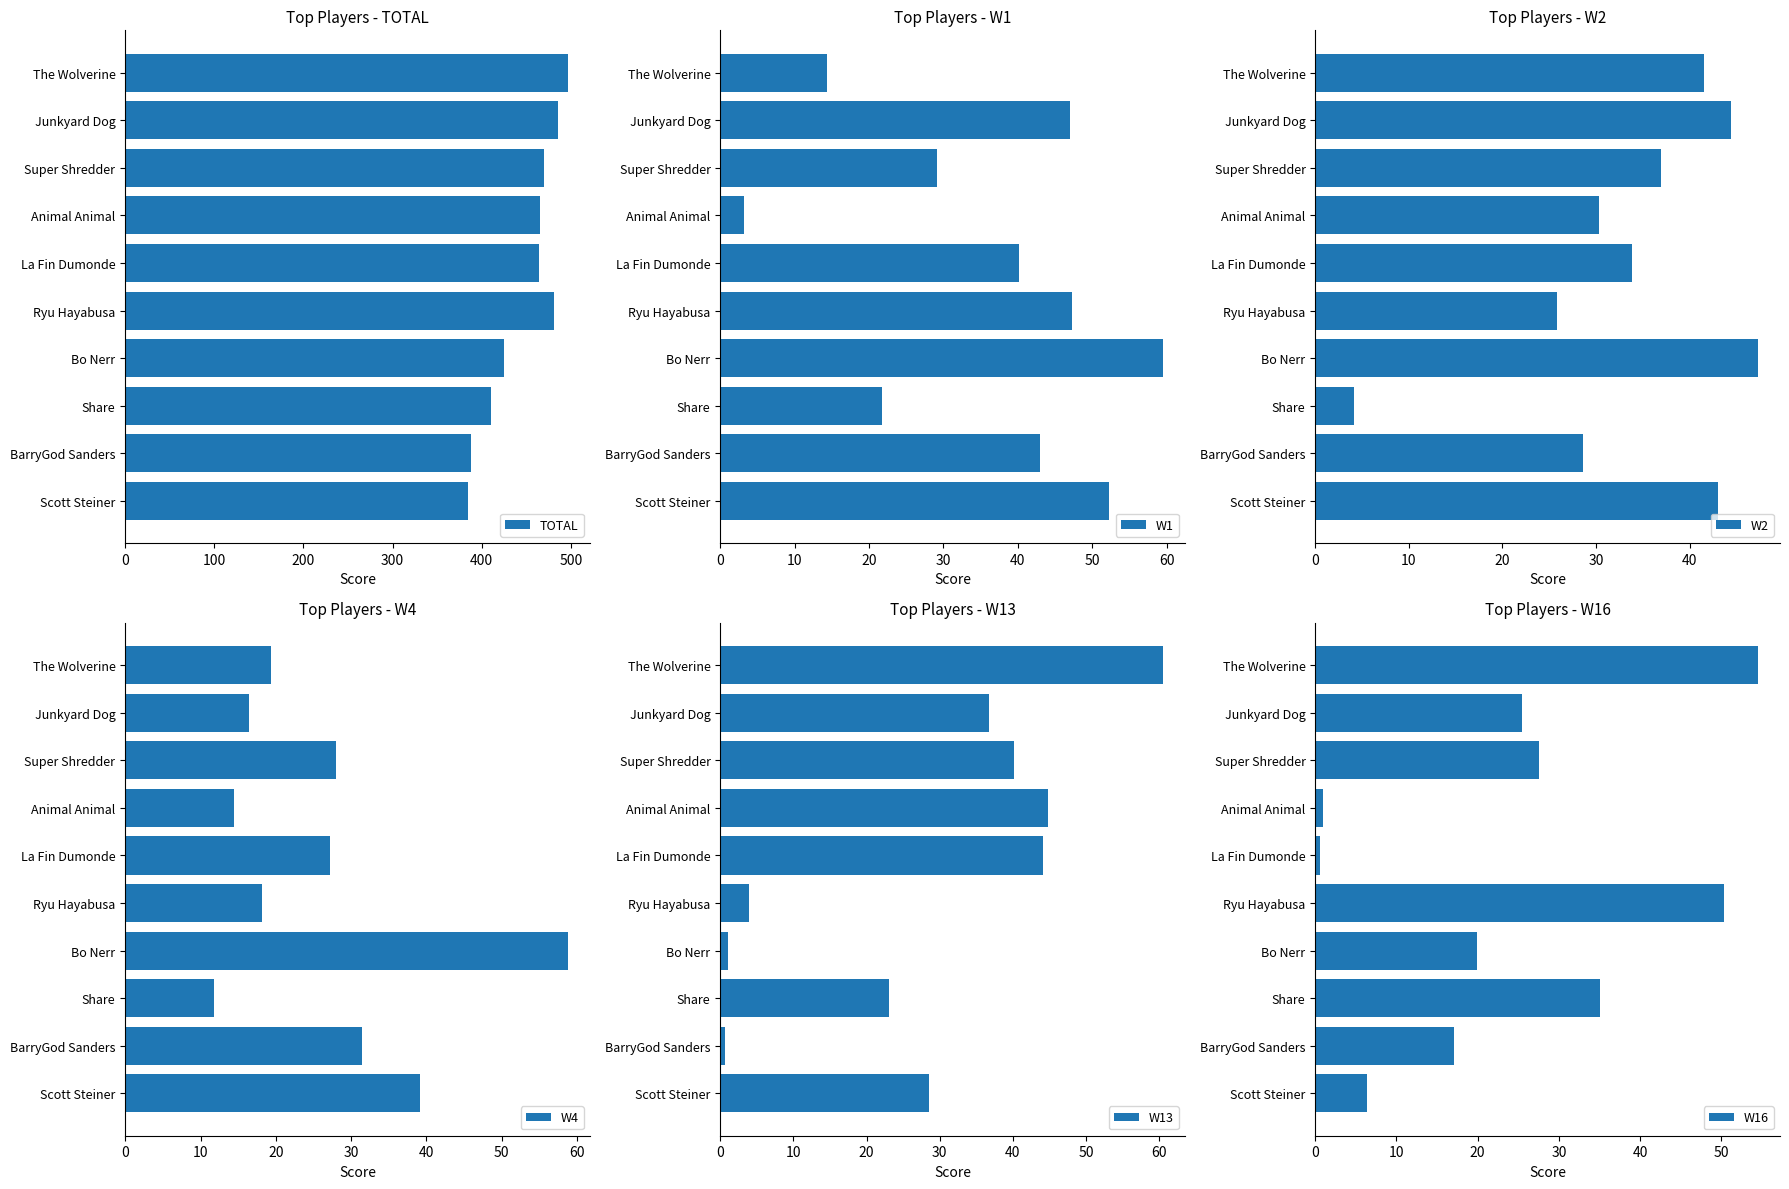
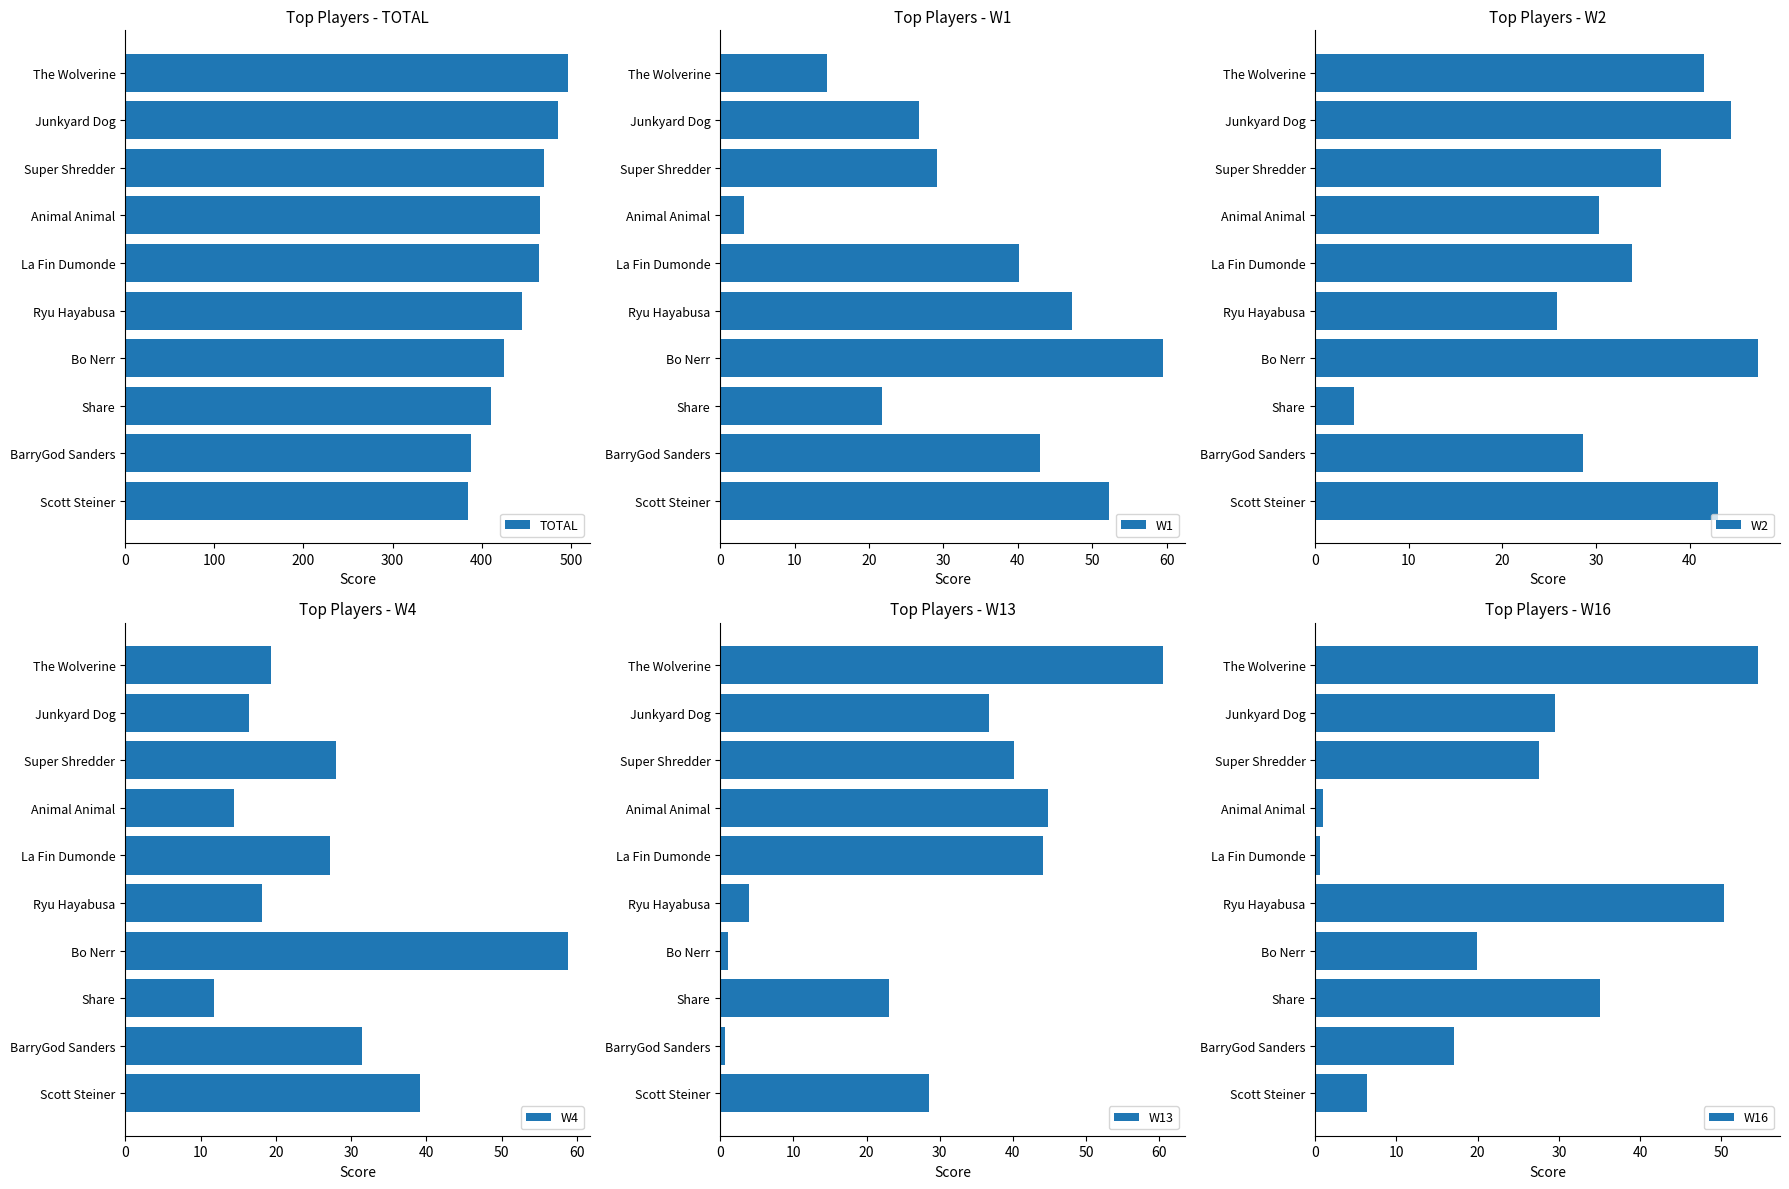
Top Players - TOTAL, Ryu Hayabusa: 480 -> 450
Top Players - W1, Junkyard Dog: 47 -> 27
Top Players - W16, Junkyard Dog: 25 -> 30
